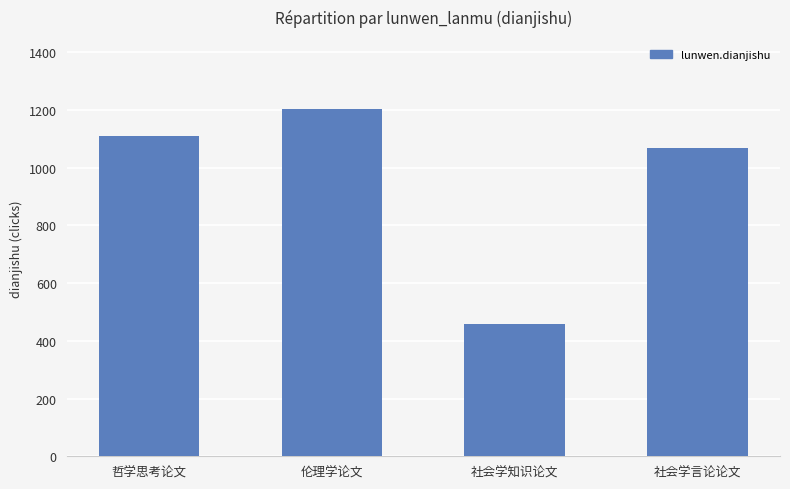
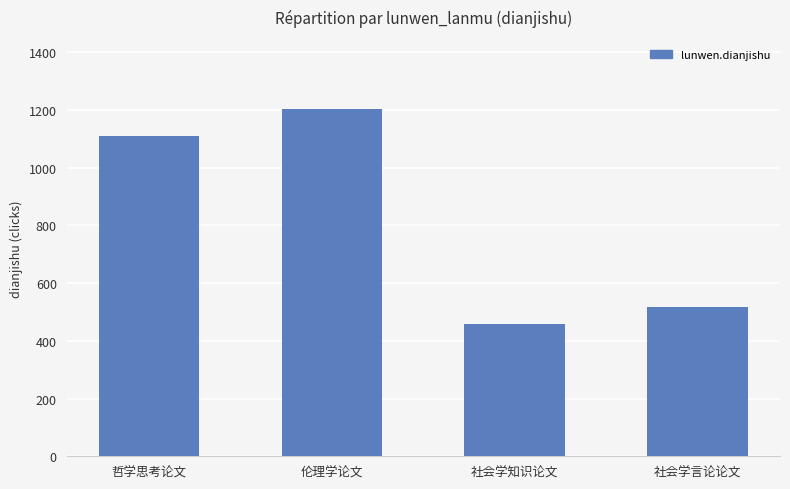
社会学言论论文: 1070 -> 520
